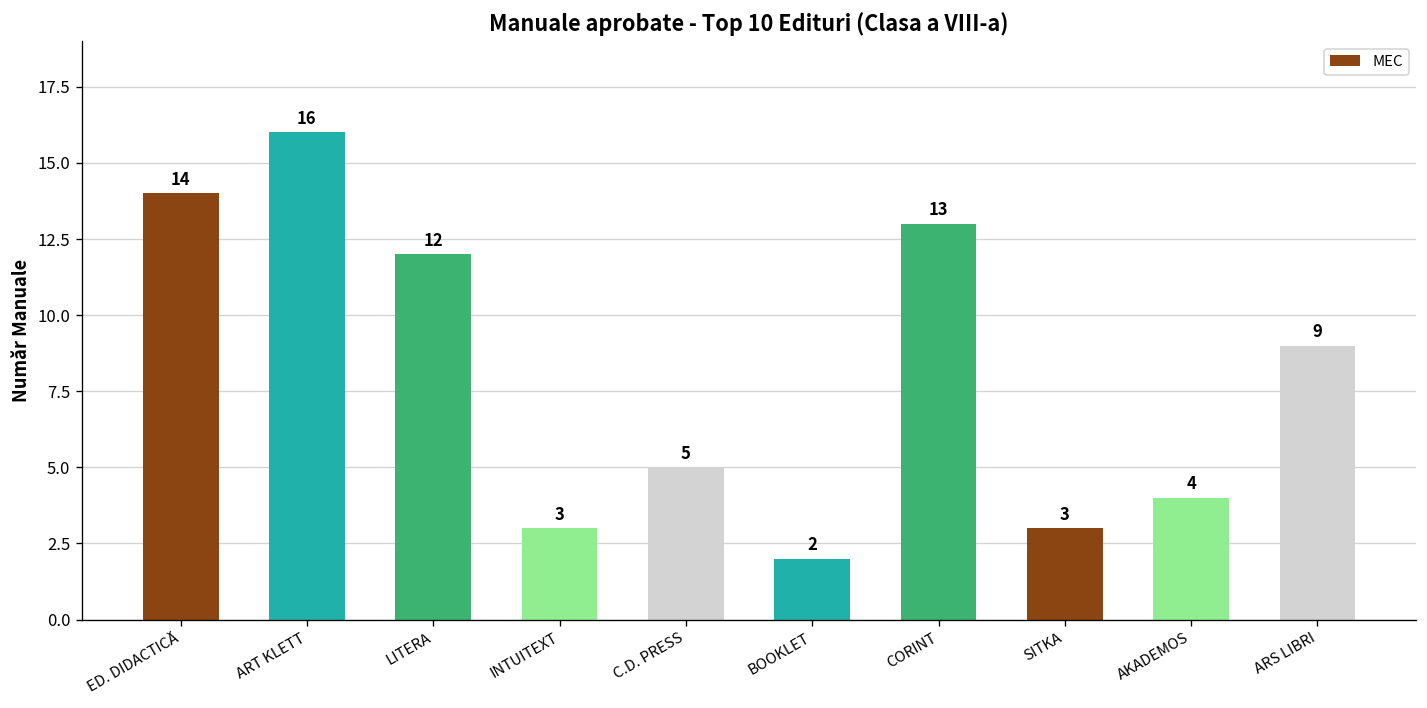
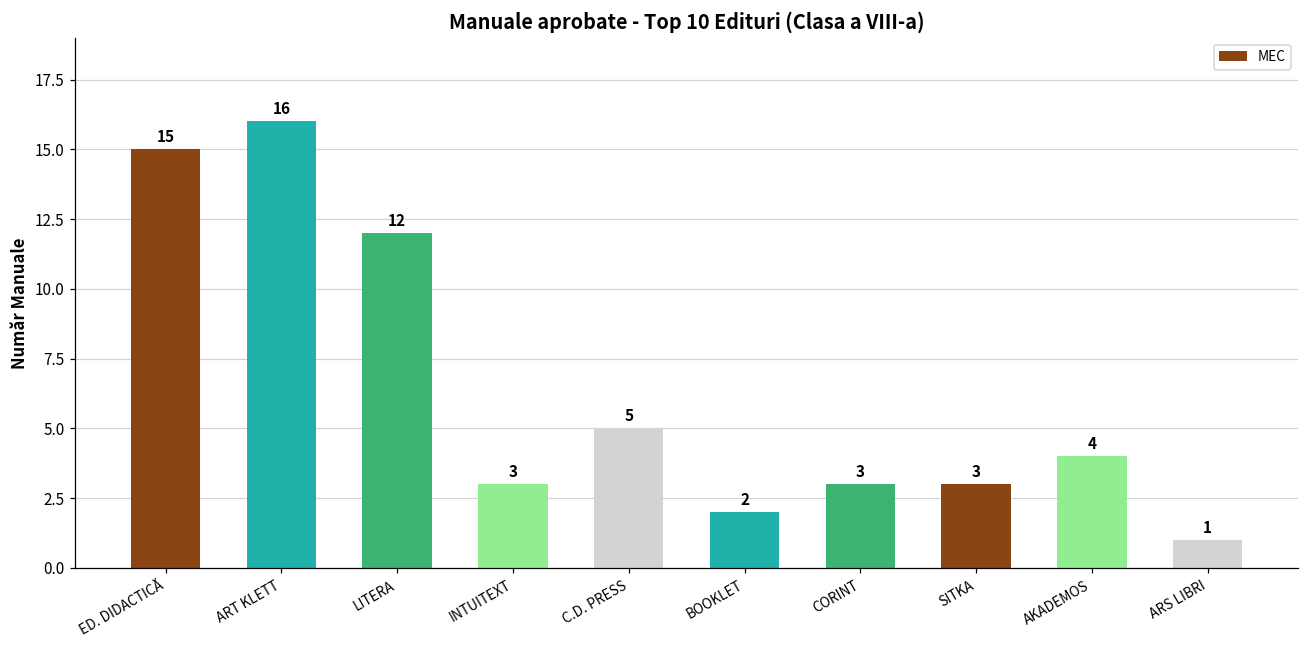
ED. DIDACTICĂ: 14 -> 15
CORINT: 13 -> 3
ARS LIBRI: 9 -> 1
